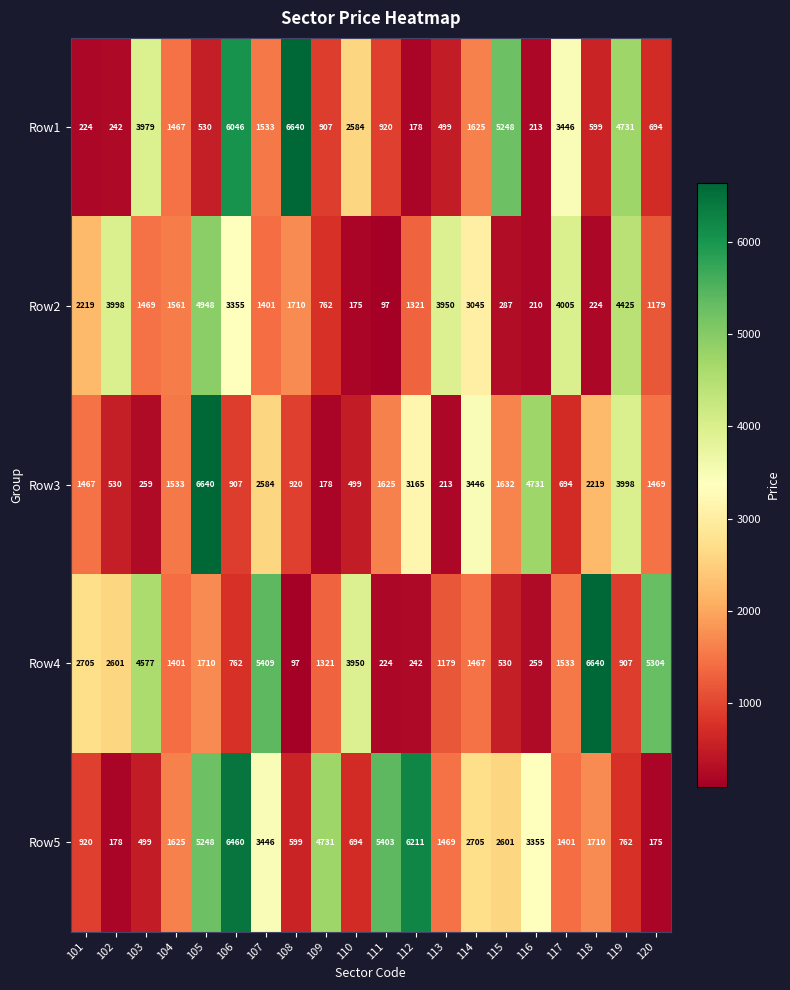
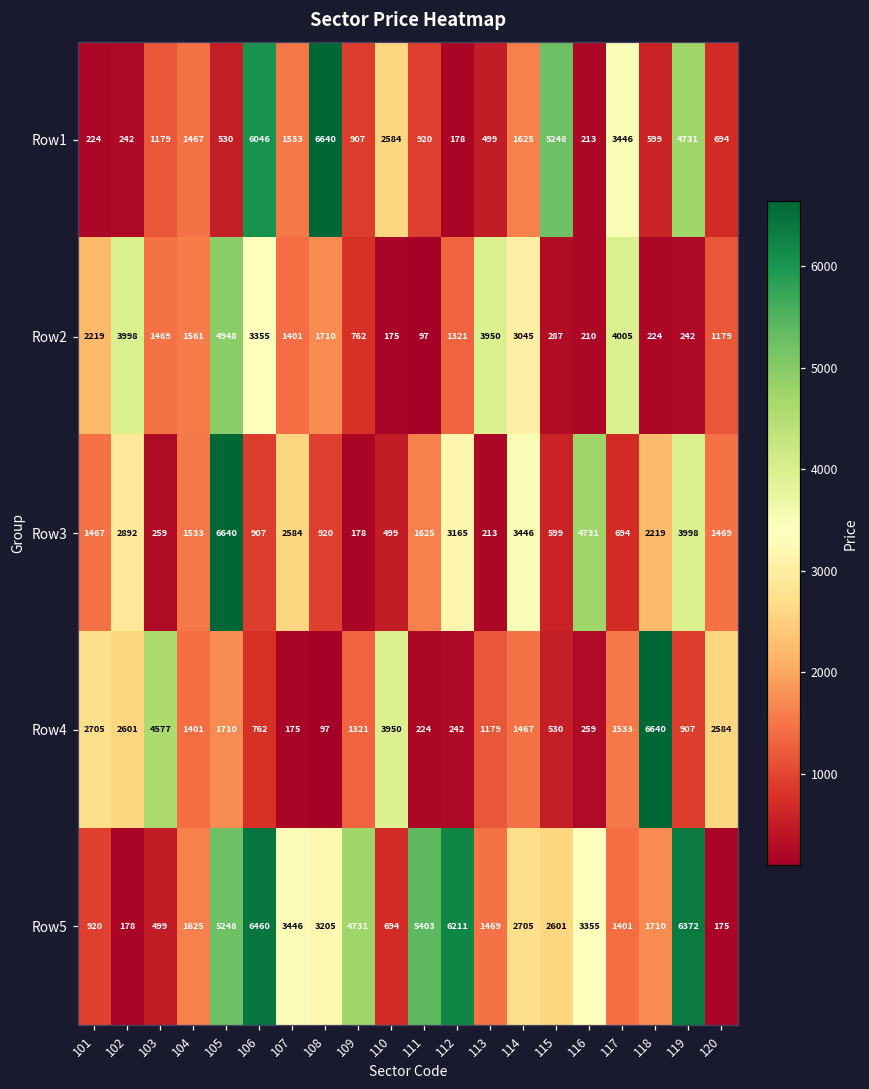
Row1, 103: 3979 -> 1179
Row2, 119: 4425 -> 242
Row3, 102: 530 -> 2892
Row3, 115: 1632 -> 599
Row4, 107: 5409 -> 175
Row4, 120: 5304 -> 2584
Row5, 108: 599 -> 3205
Row5, 119: 762 -> 6372
